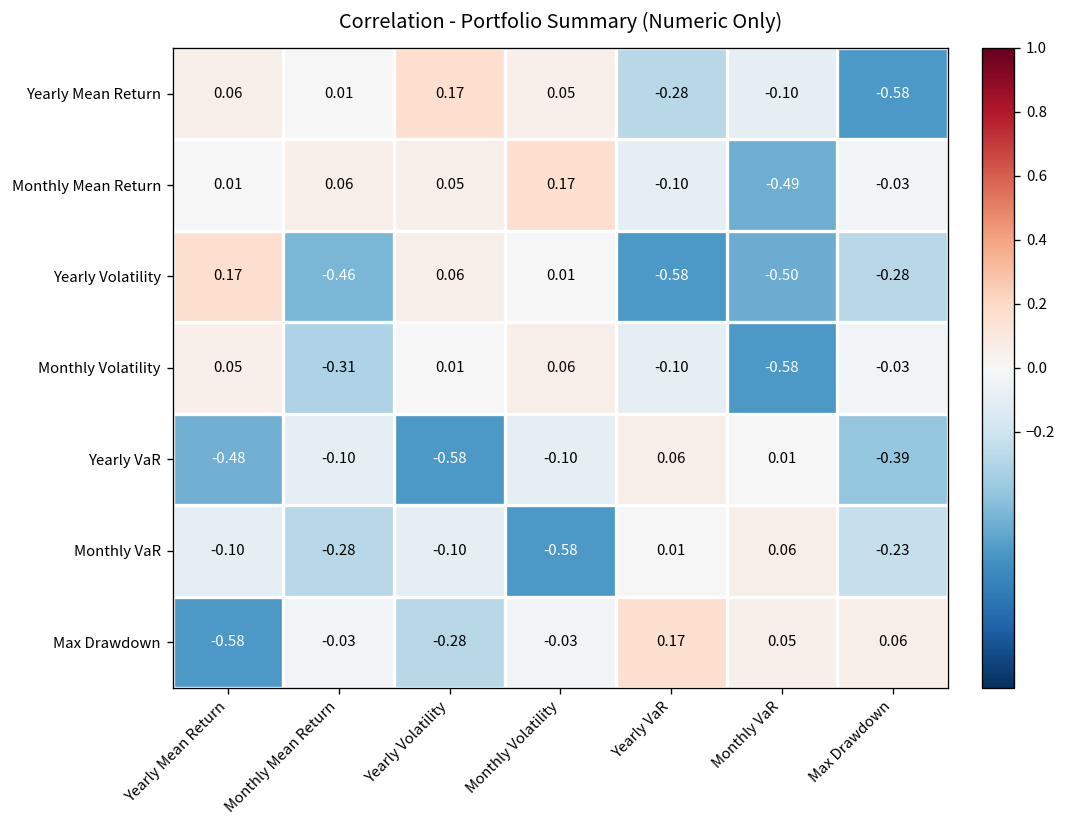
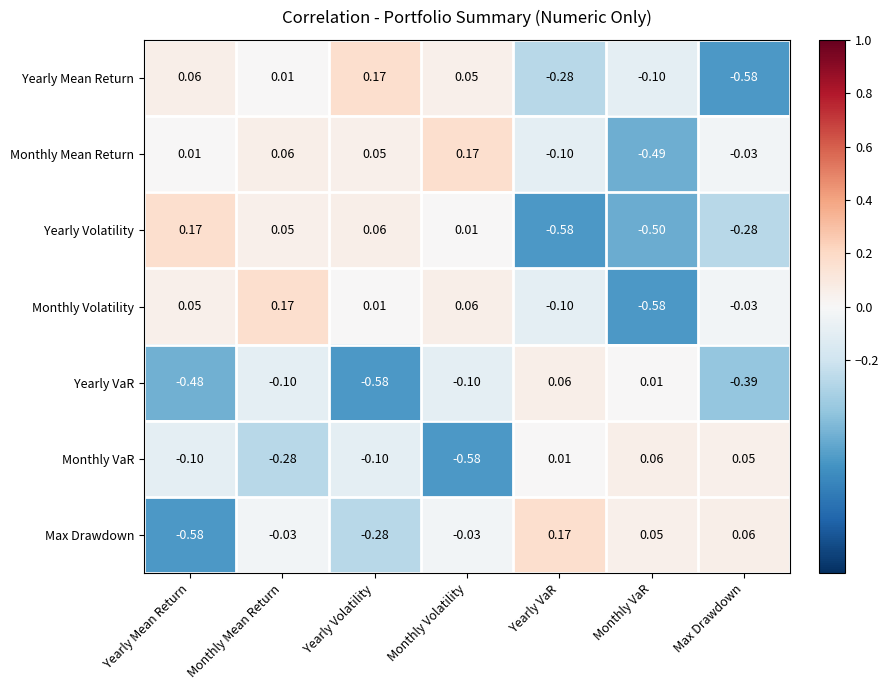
Yearly Volatility, Monthly Mean Return: -0.46 -> 0.05
Monthly Volatility, Monthly Mean Return: -0.31 -> 0.17
Monthly VaR, Max Drawdown: -0.23 -> 0.05
